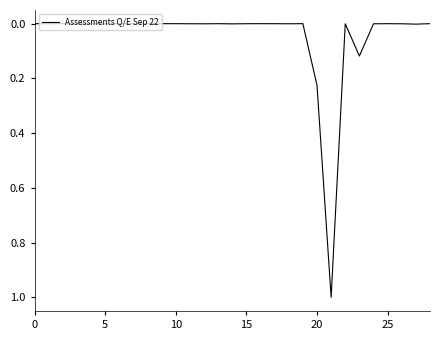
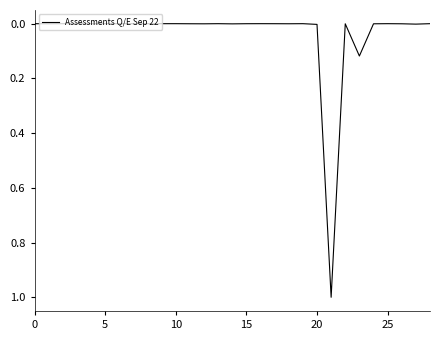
20: 0.23 -> 0.00
